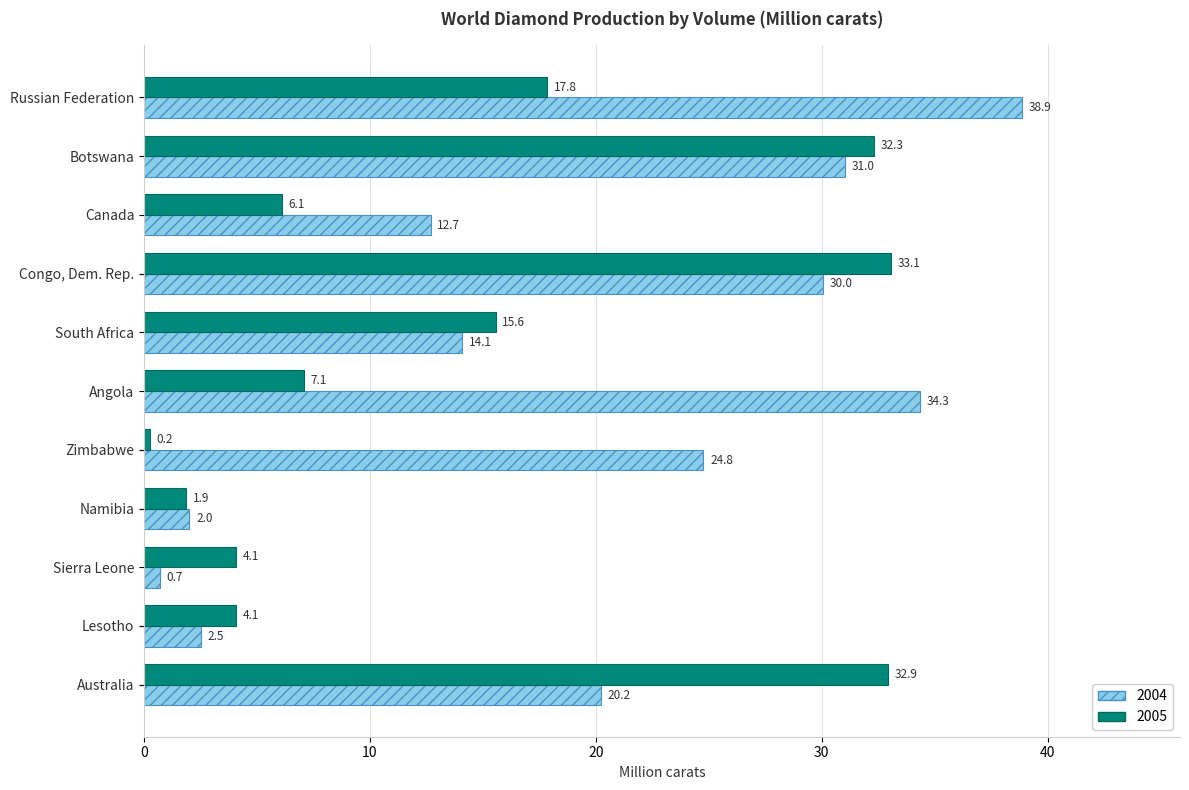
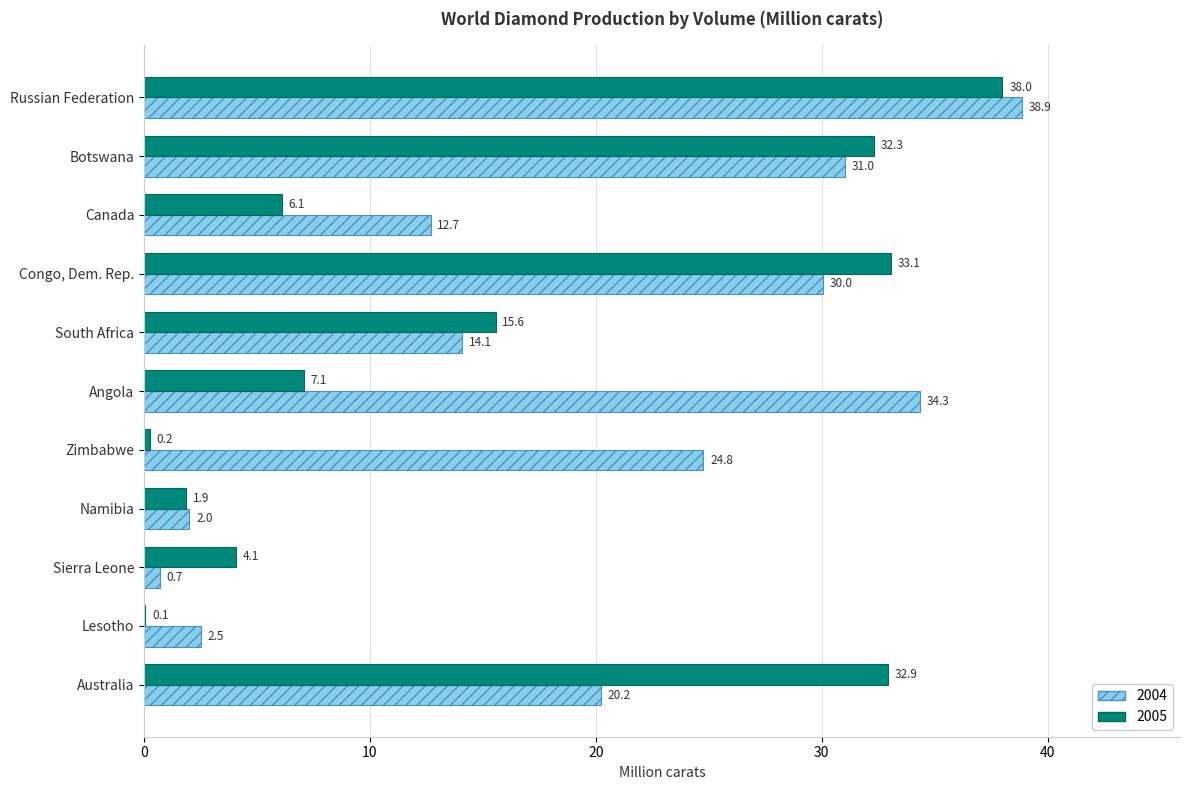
2005, Russian Federation: 17.8 -> 38.0
2005, Lesotho: 4.1 -> 0.1
